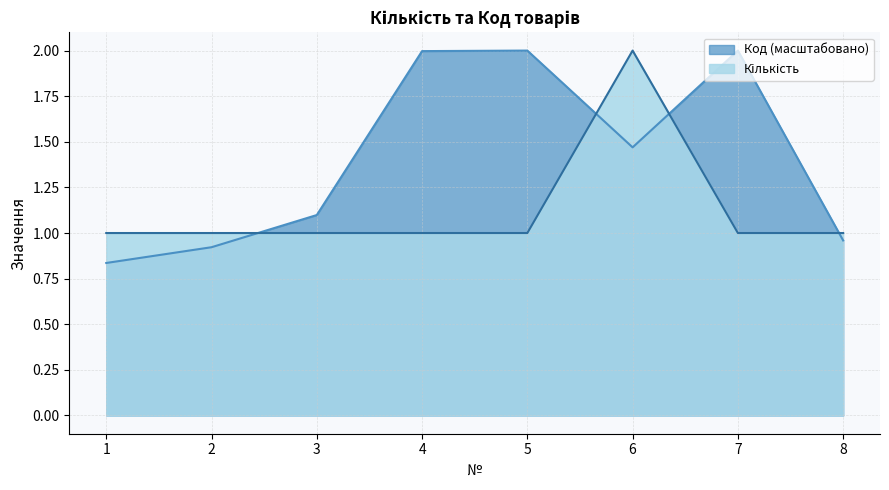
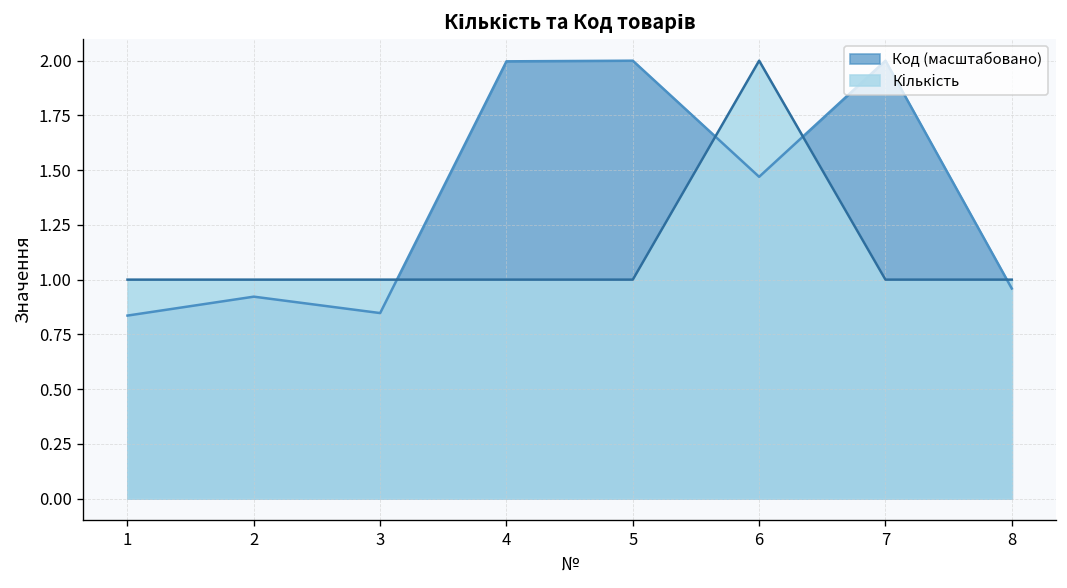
Код (масштабовано), 3: 1.10 -> 0.85
